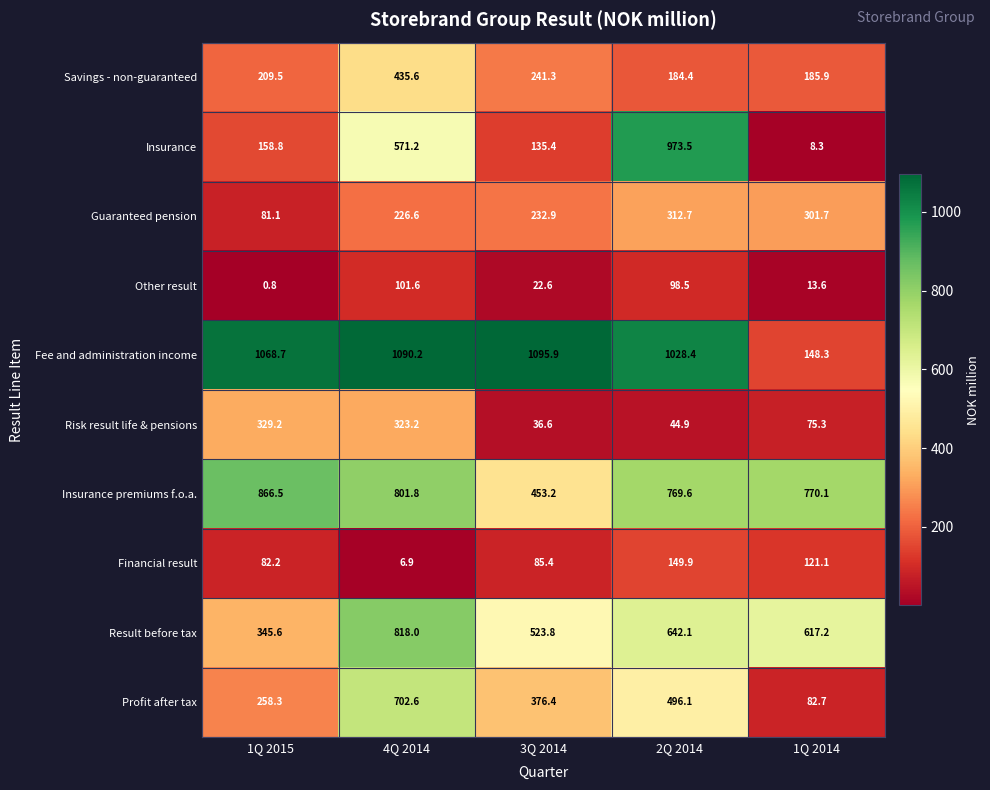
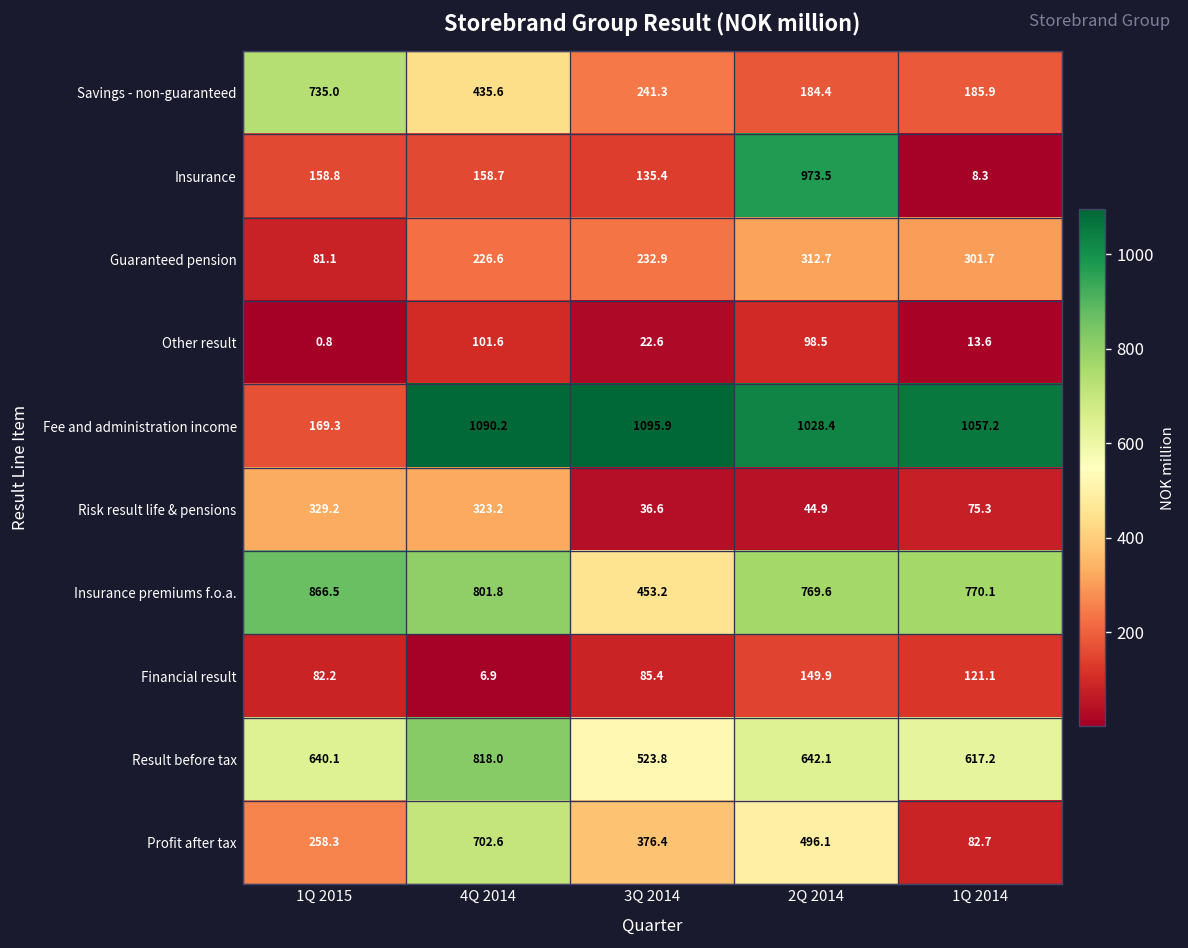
Savings - non-guaranteed, 1Q 2015: 209.5 -> 735.0
Insurance, 4Q 2014: 571.2 -> 158.7
Fee and administration income, 1Q 2015: 1068.7 -> 169.3
Fee and administration income, 1Q 2014: 148.3 -> 1057.2
Result before tax, 1Q 2015: 345.6 -> 640.1
